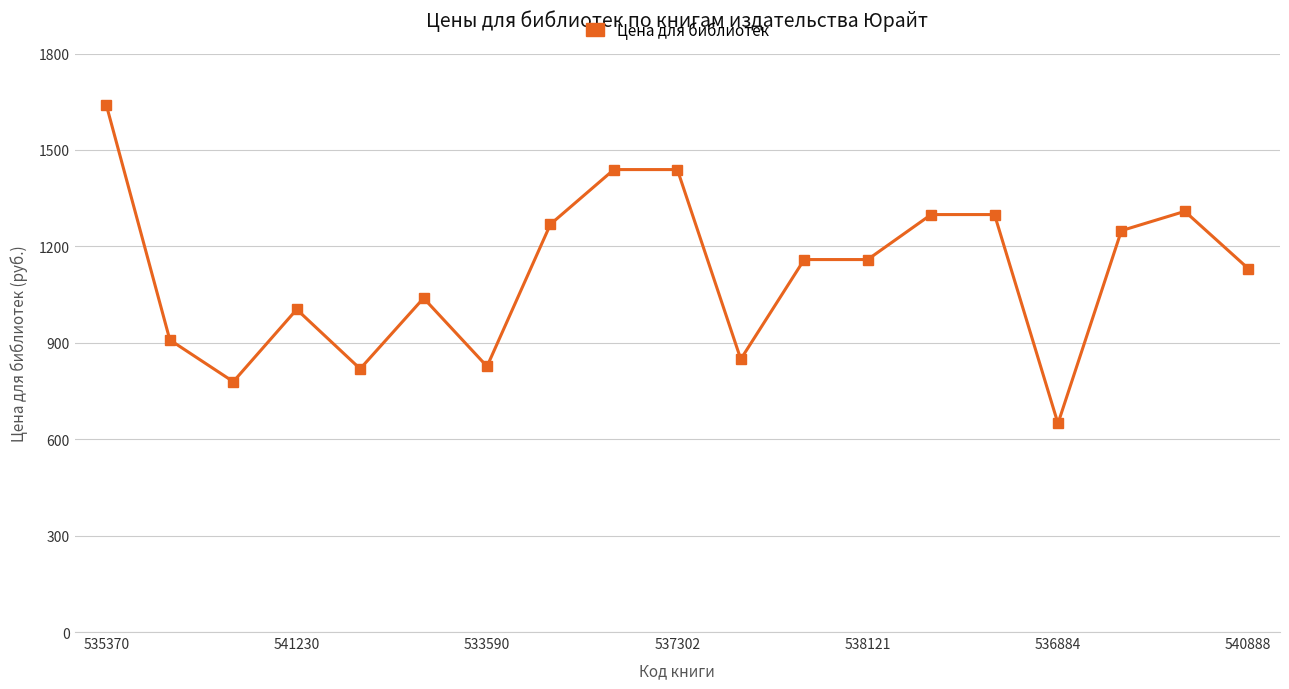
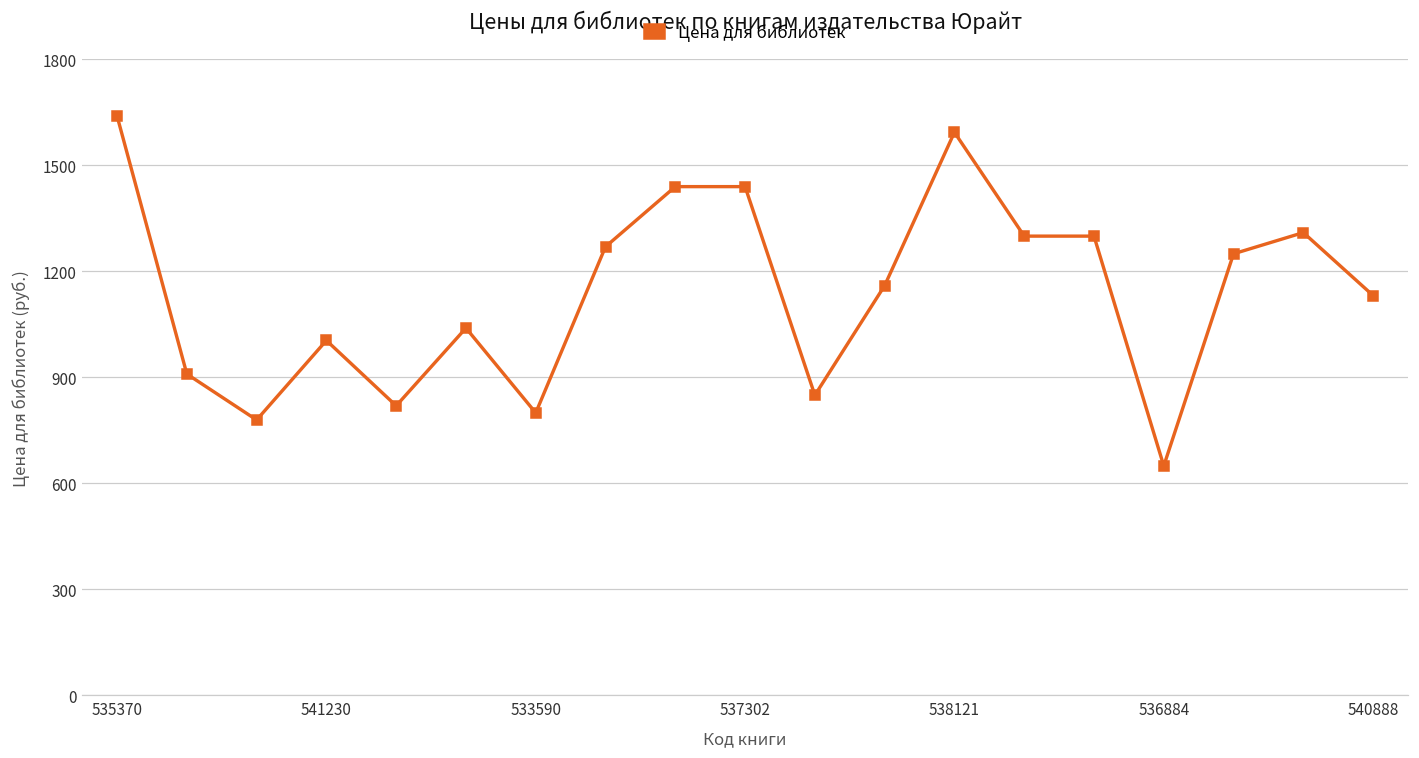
533590: 830 -> 800
538121: 1160 -> 1590
